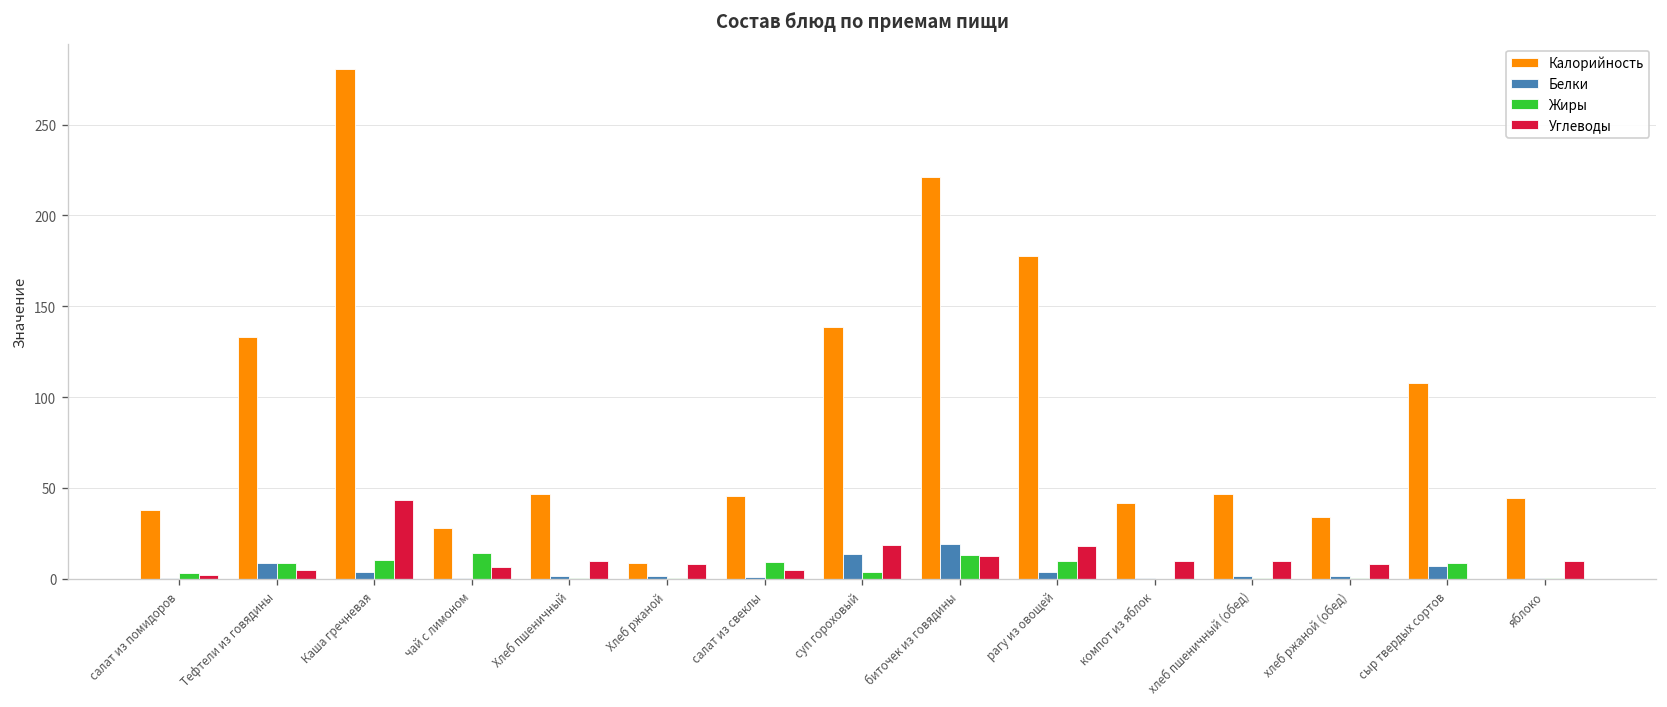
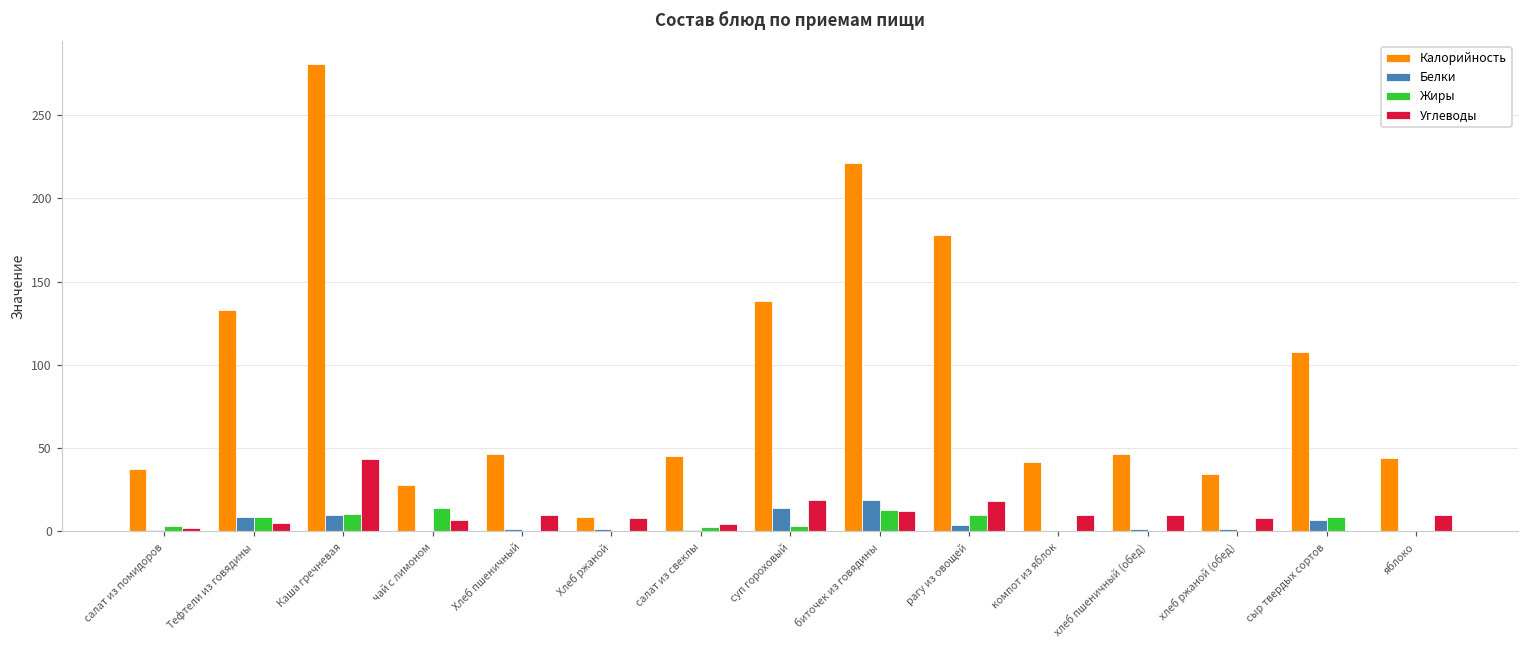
Белки, Каша гречневая: 4 -> 10
Жиры, салат из свеклы: 9 -> 3
